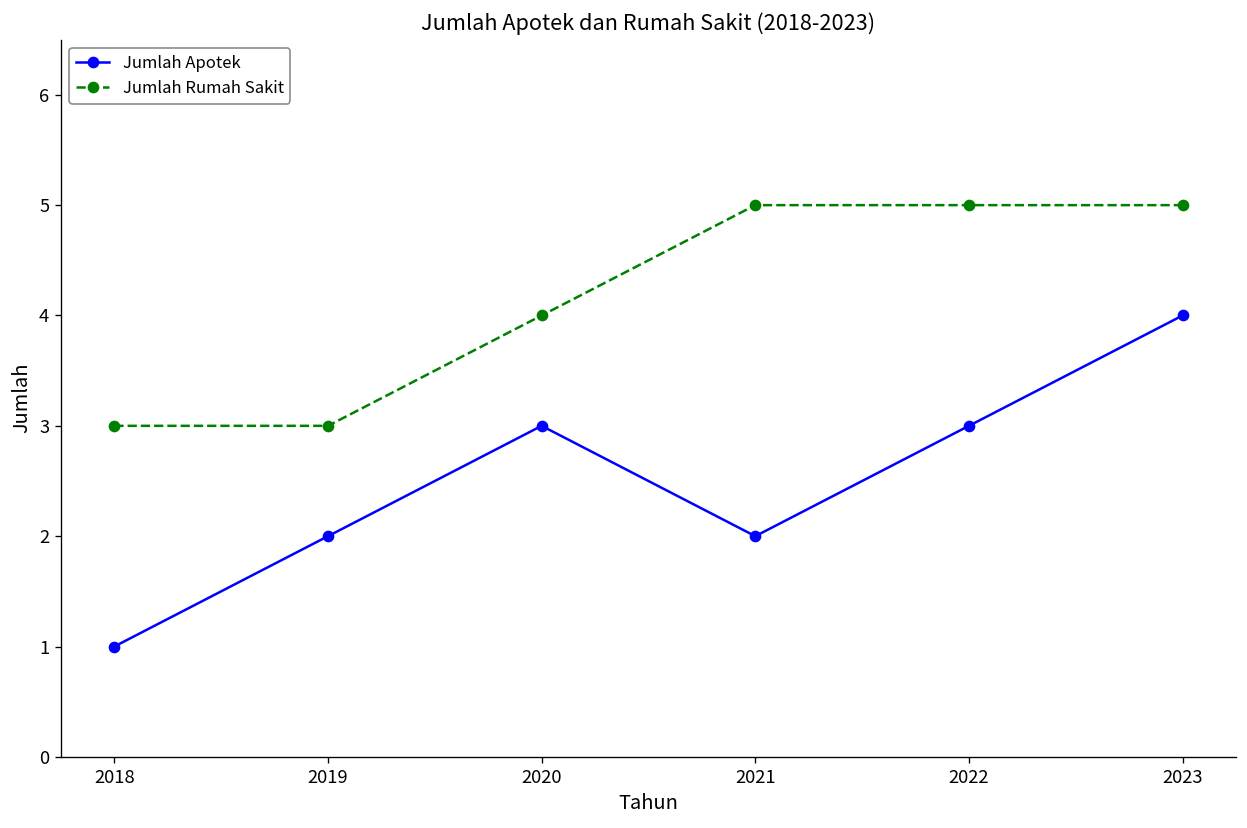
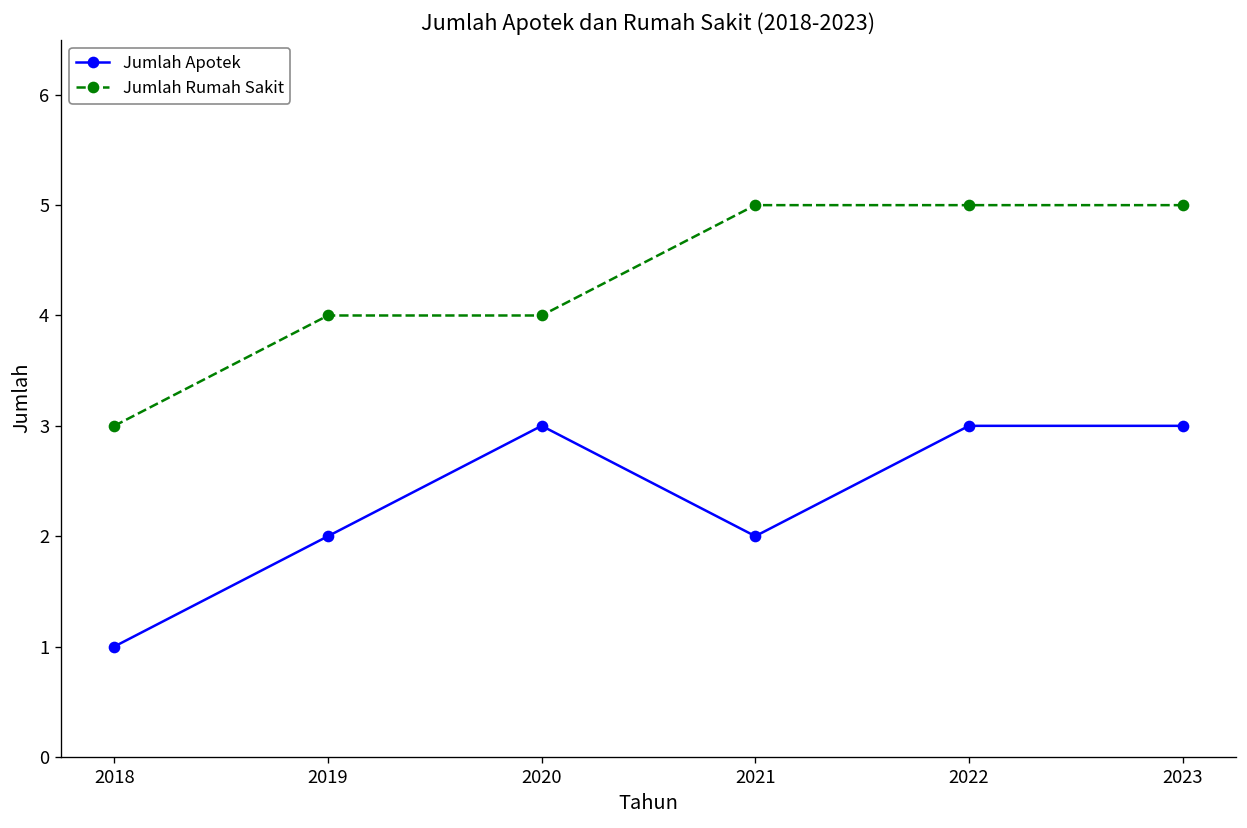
Jumlah Rumah Sakit, 2019: 3 -> 4
Jumlah Apotek, 2023: 4 -> 3
